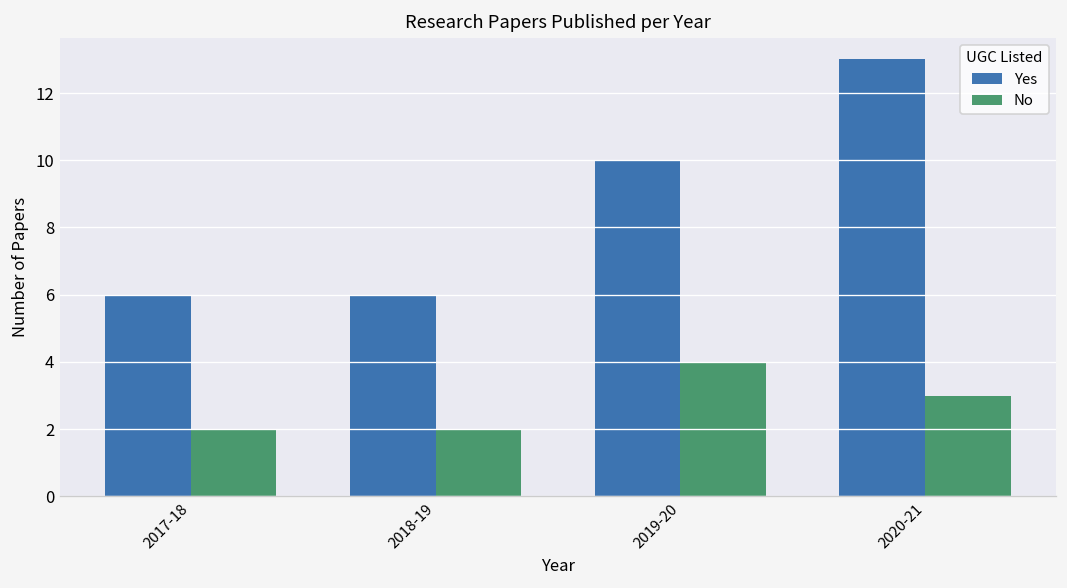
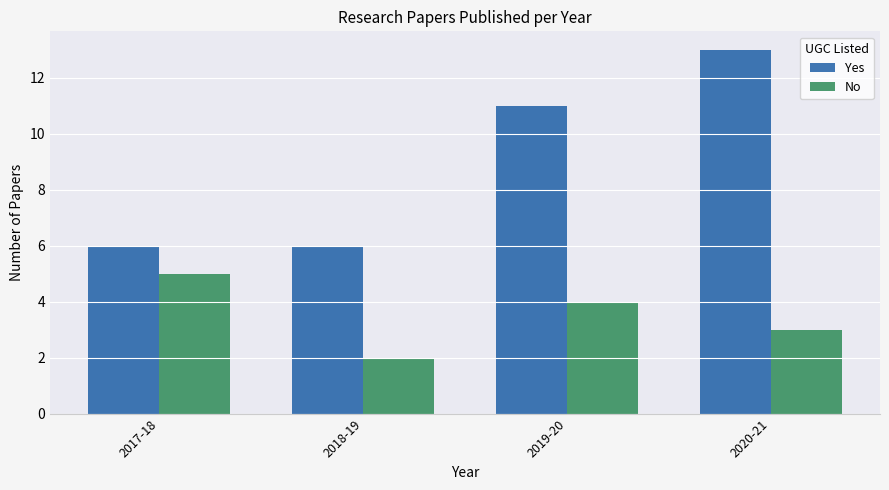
No, 2017-18: 2 -> 5
Yes, 2019-20: 10 -> 11
